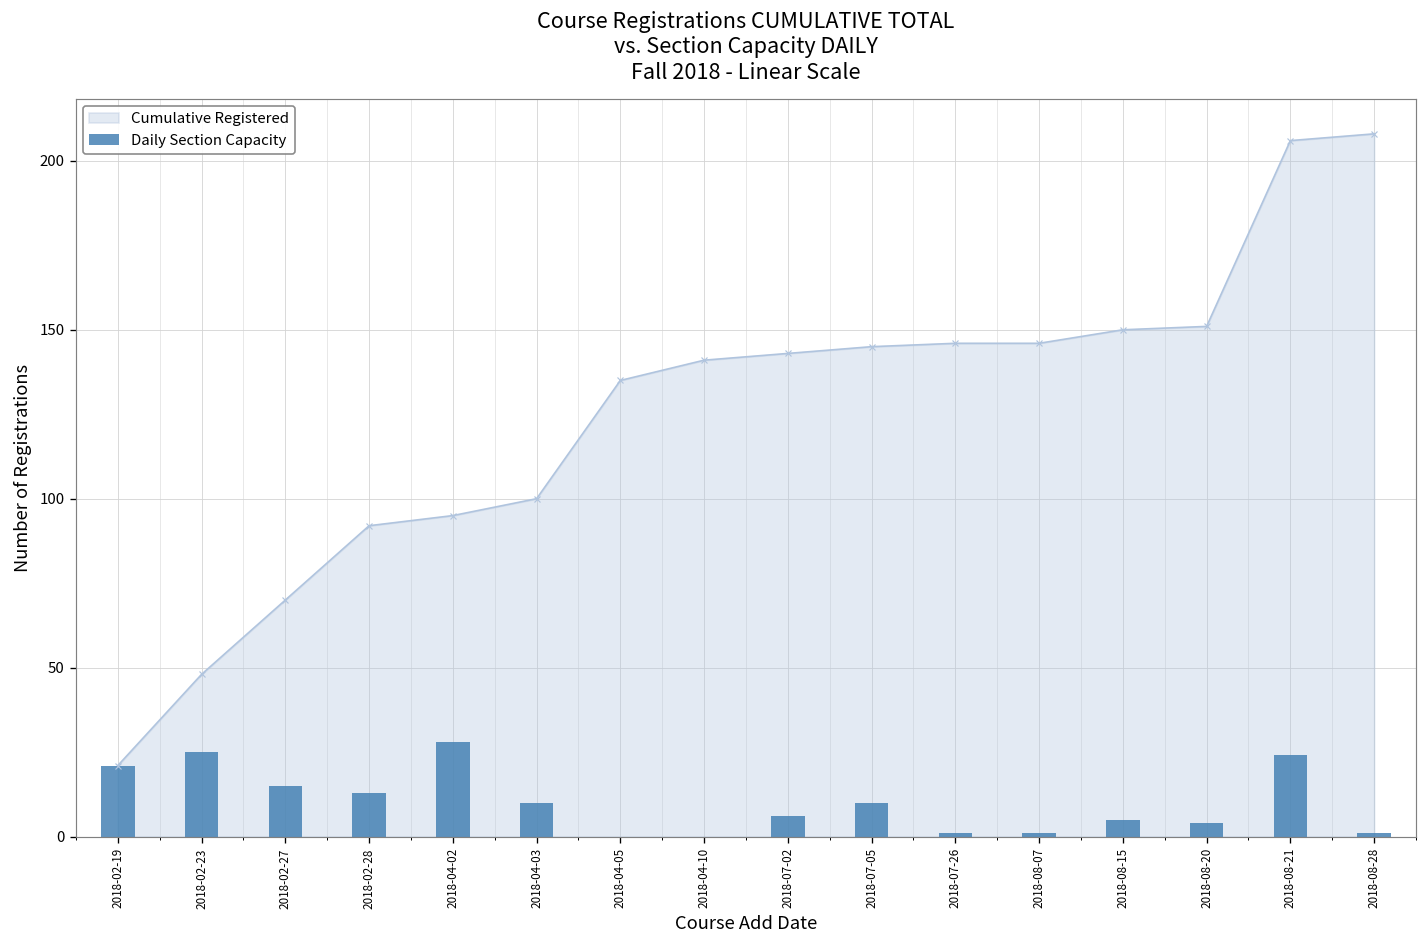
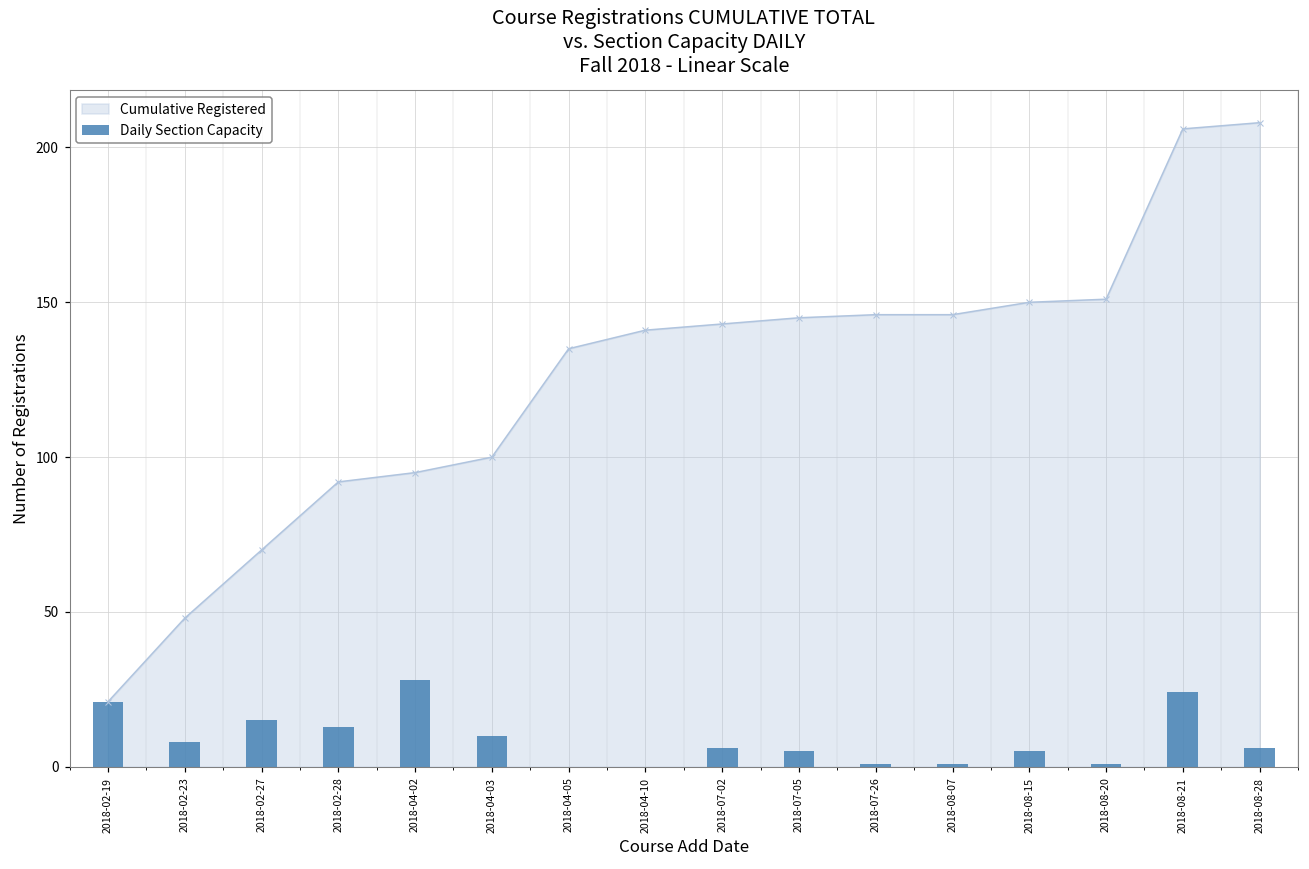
Daily Section Capacity, 2018-02-23: 25 -> 8
Daily Section Capacity, 2018-07-05: 10 -> 5
Daily Section Capacity, 2018-08-20: 4 -> 1
Daily Section Capacity, 2018-08-28: 1 -> 6
